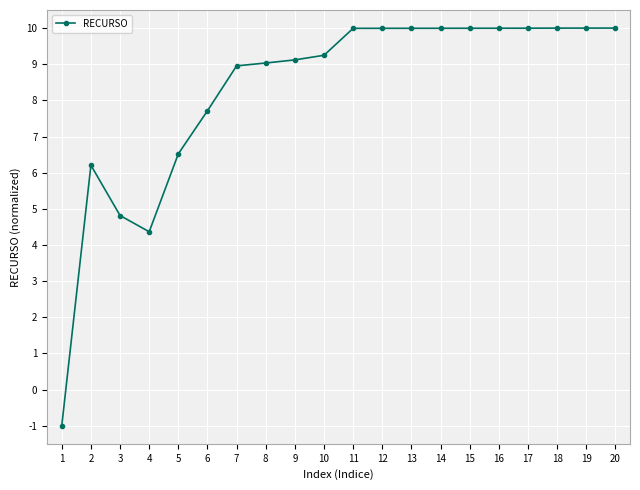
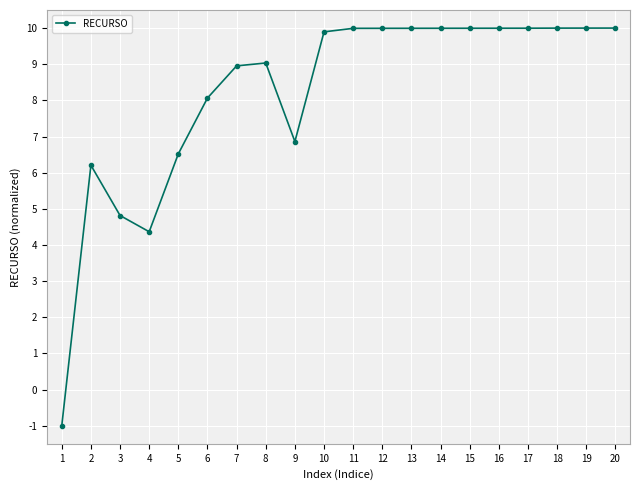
6: 7.7 -> 8.1
9: 9.1 -> 6.9
10: 9.2 -> 9.9
